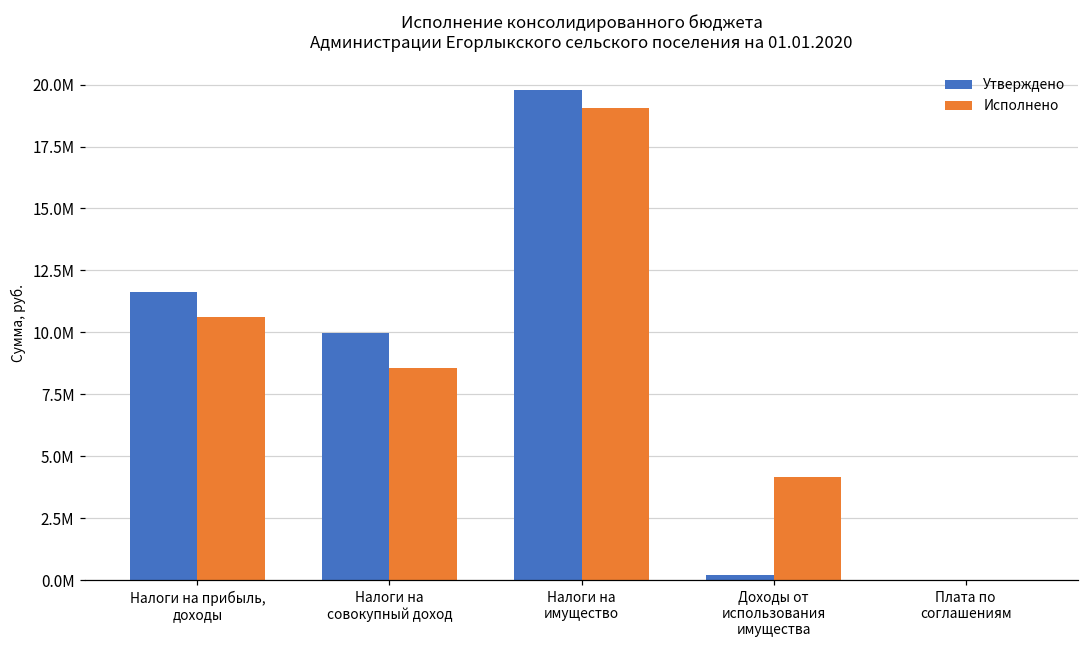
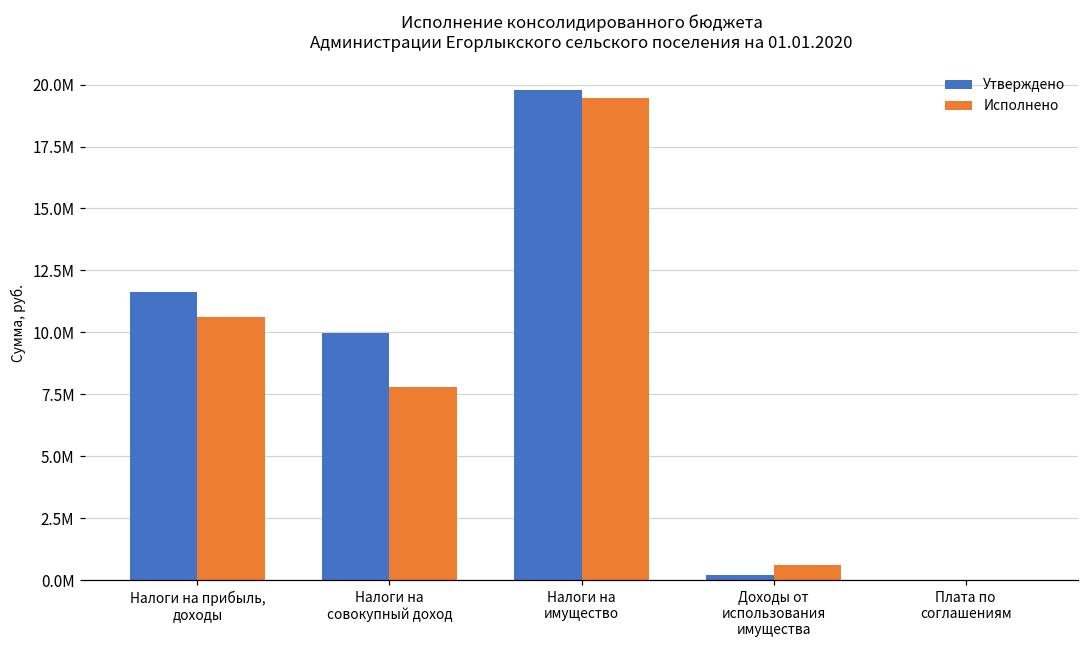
Исполнено, Налоги на совокупный доход: 8500000 -> 7800000
Исполнено, Налоги на имущество: 19100000 -> 19500000
Исполнено, Доходы от использования имущества: 4100000 -> 600000
